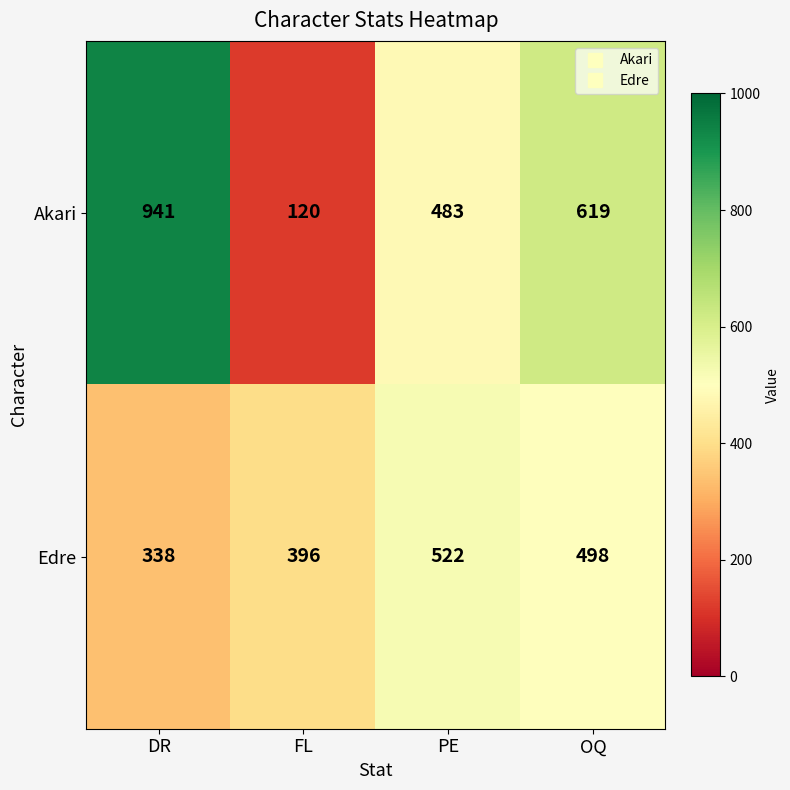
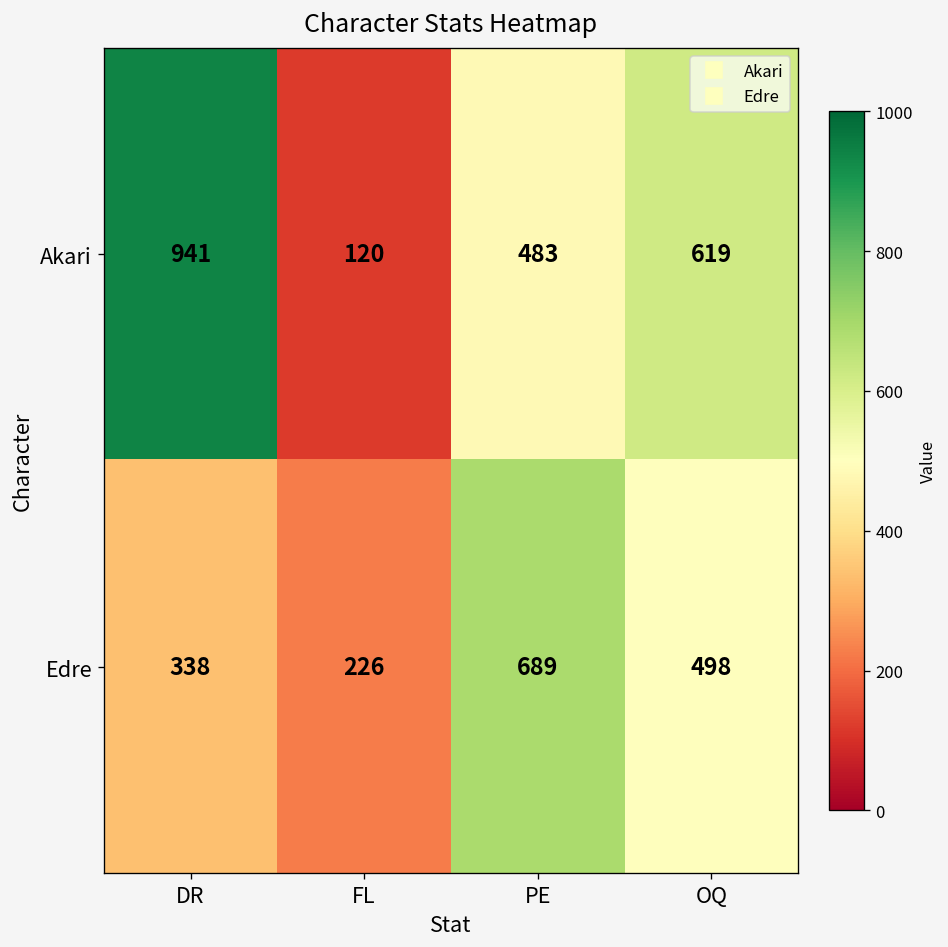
Edre, FL: 396 -> 226
Edre, PE: 522 -> 689
